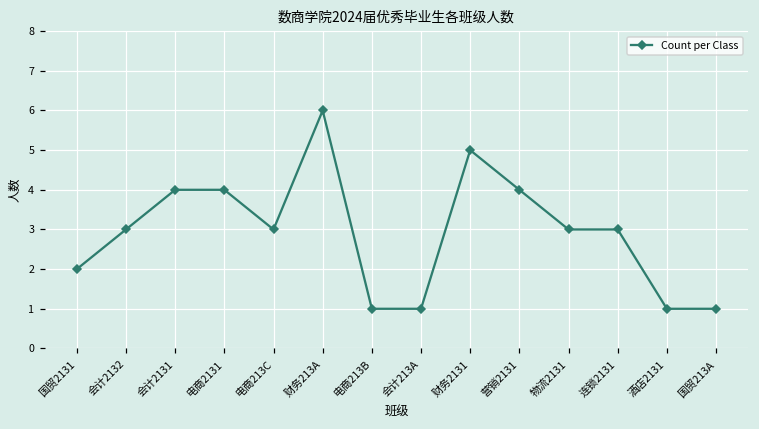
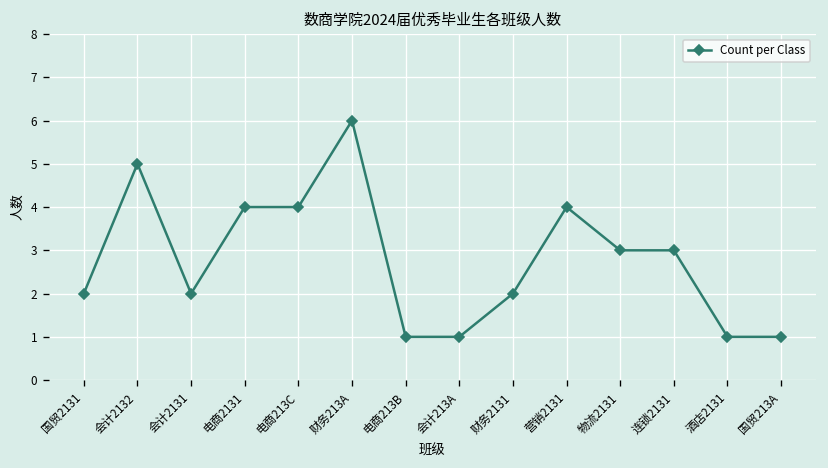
会计2132: 3 -> 5
会计2131: 4 -> 2
电商213C: 3 -> 4
财务2131: 5 -> 2
